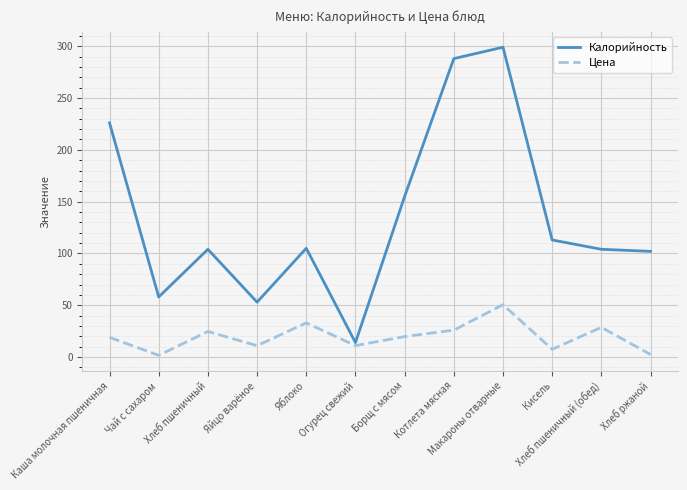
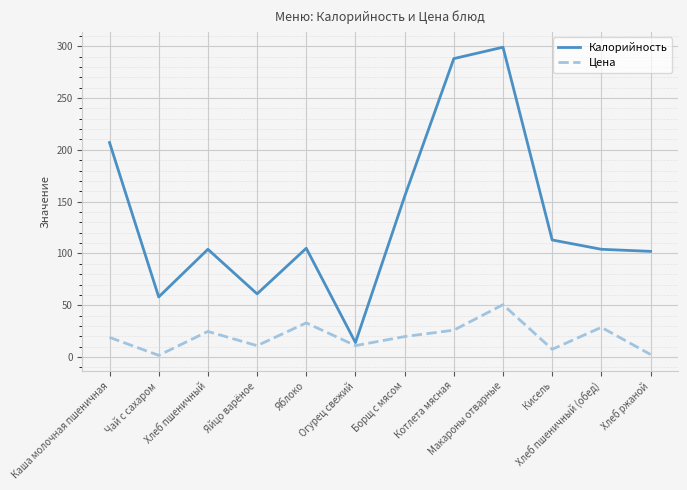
Калорийность, Каша молочная пшеничная: 226 -> 207
Калорийность, Яйцо варёное: 53 -> 61
